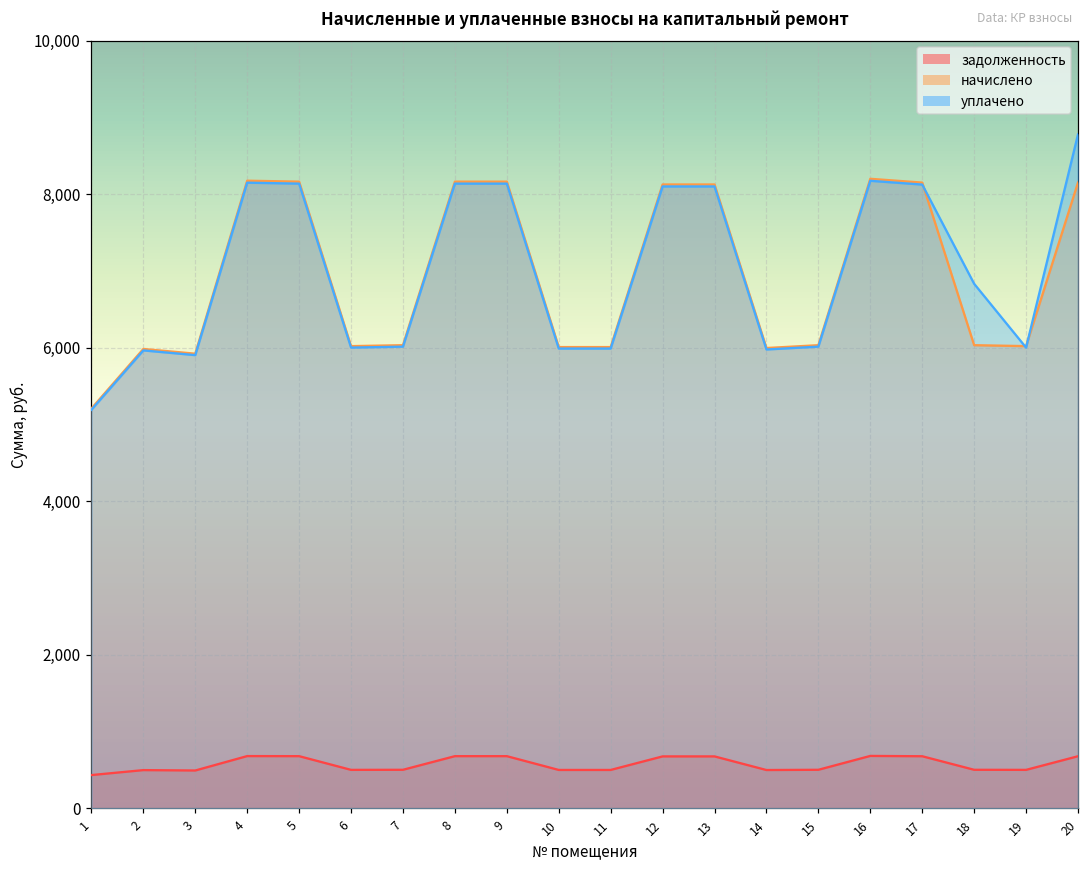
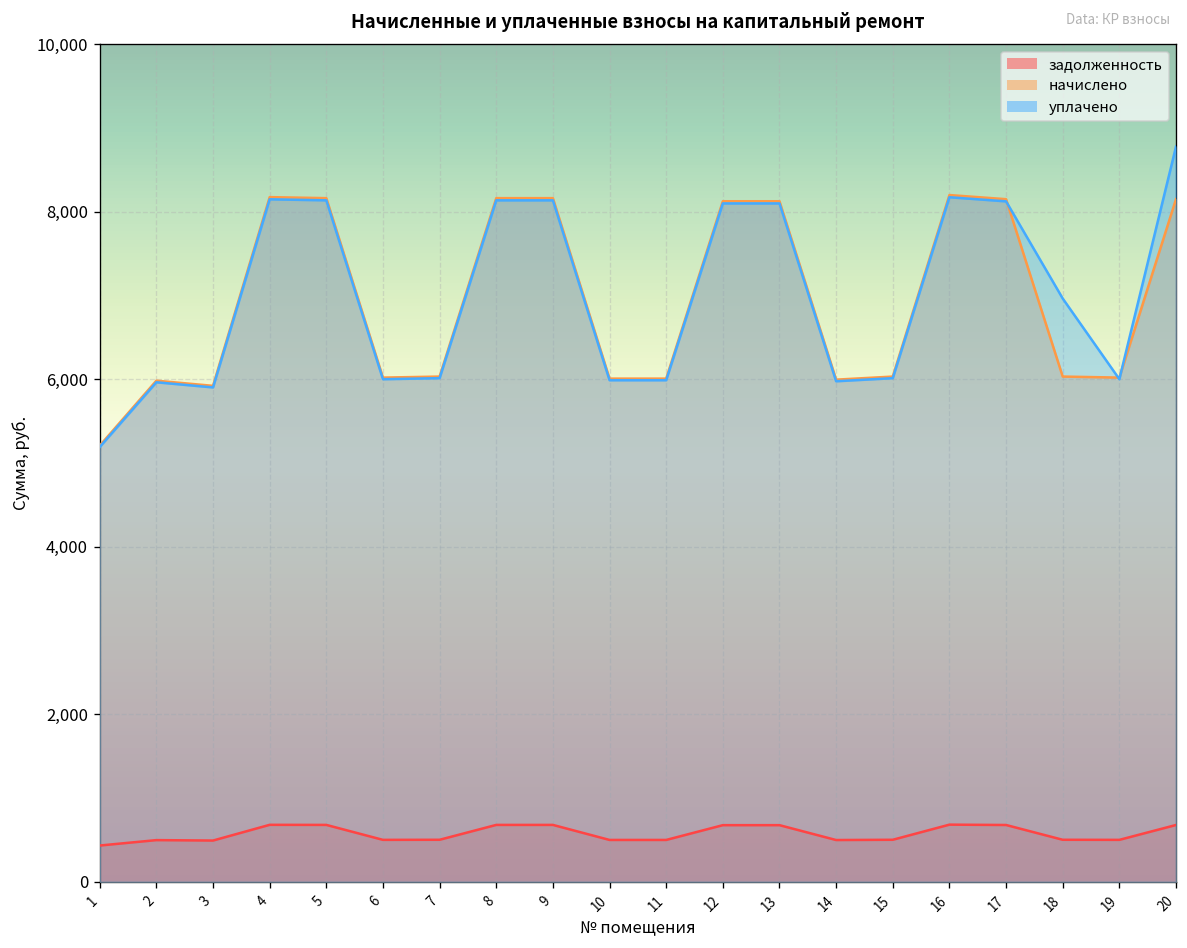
уплачено, 18: 6,800 -> 7,000
